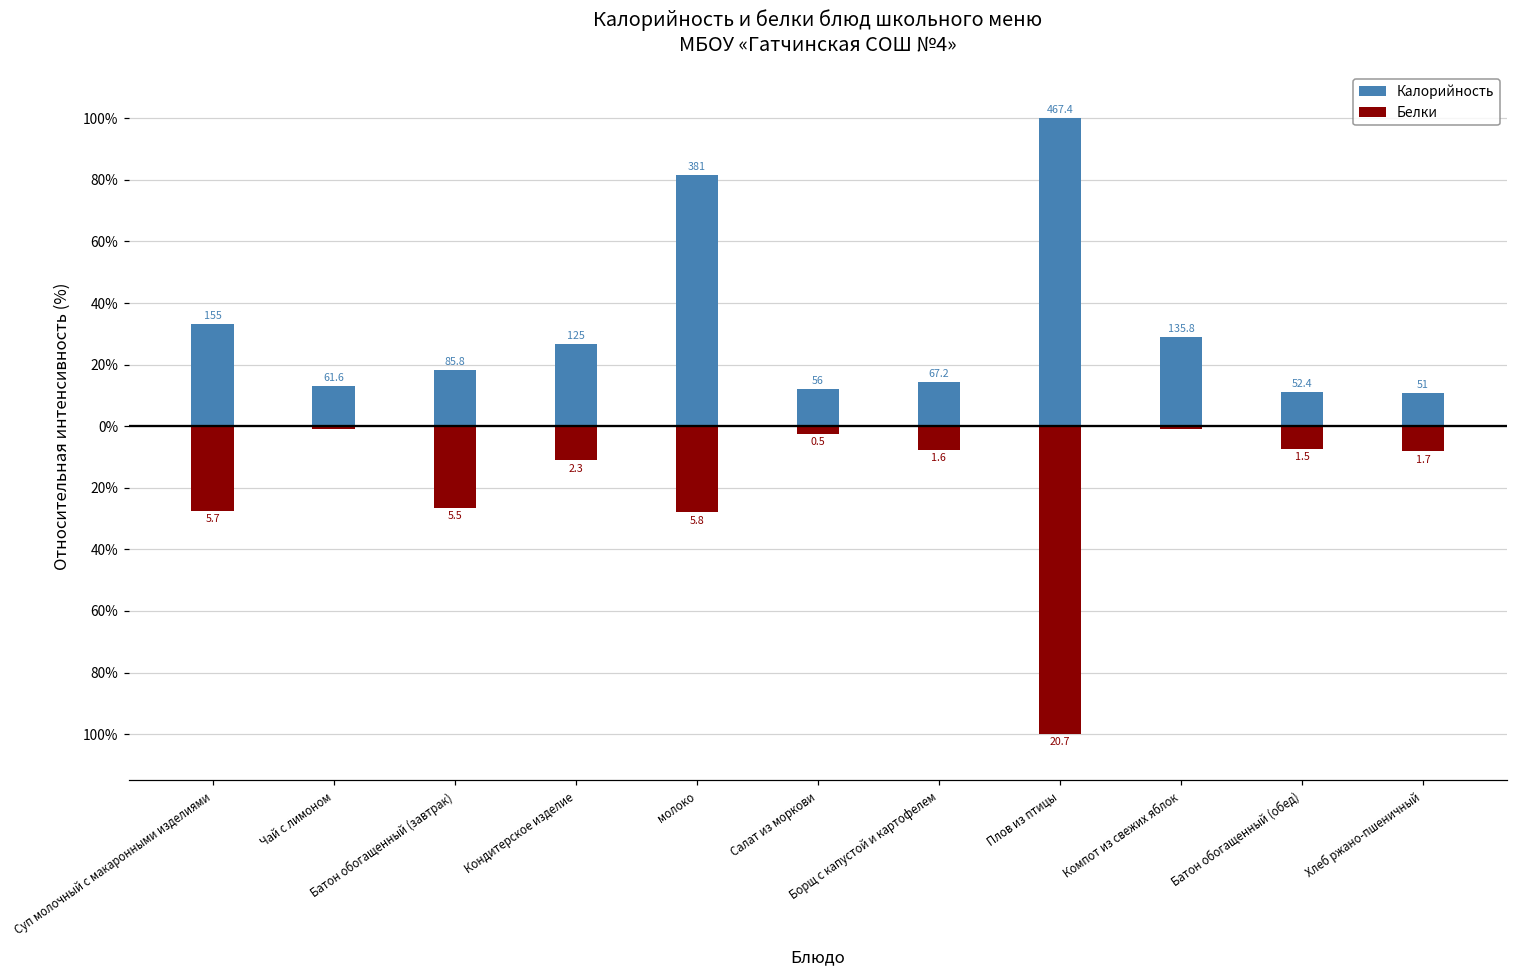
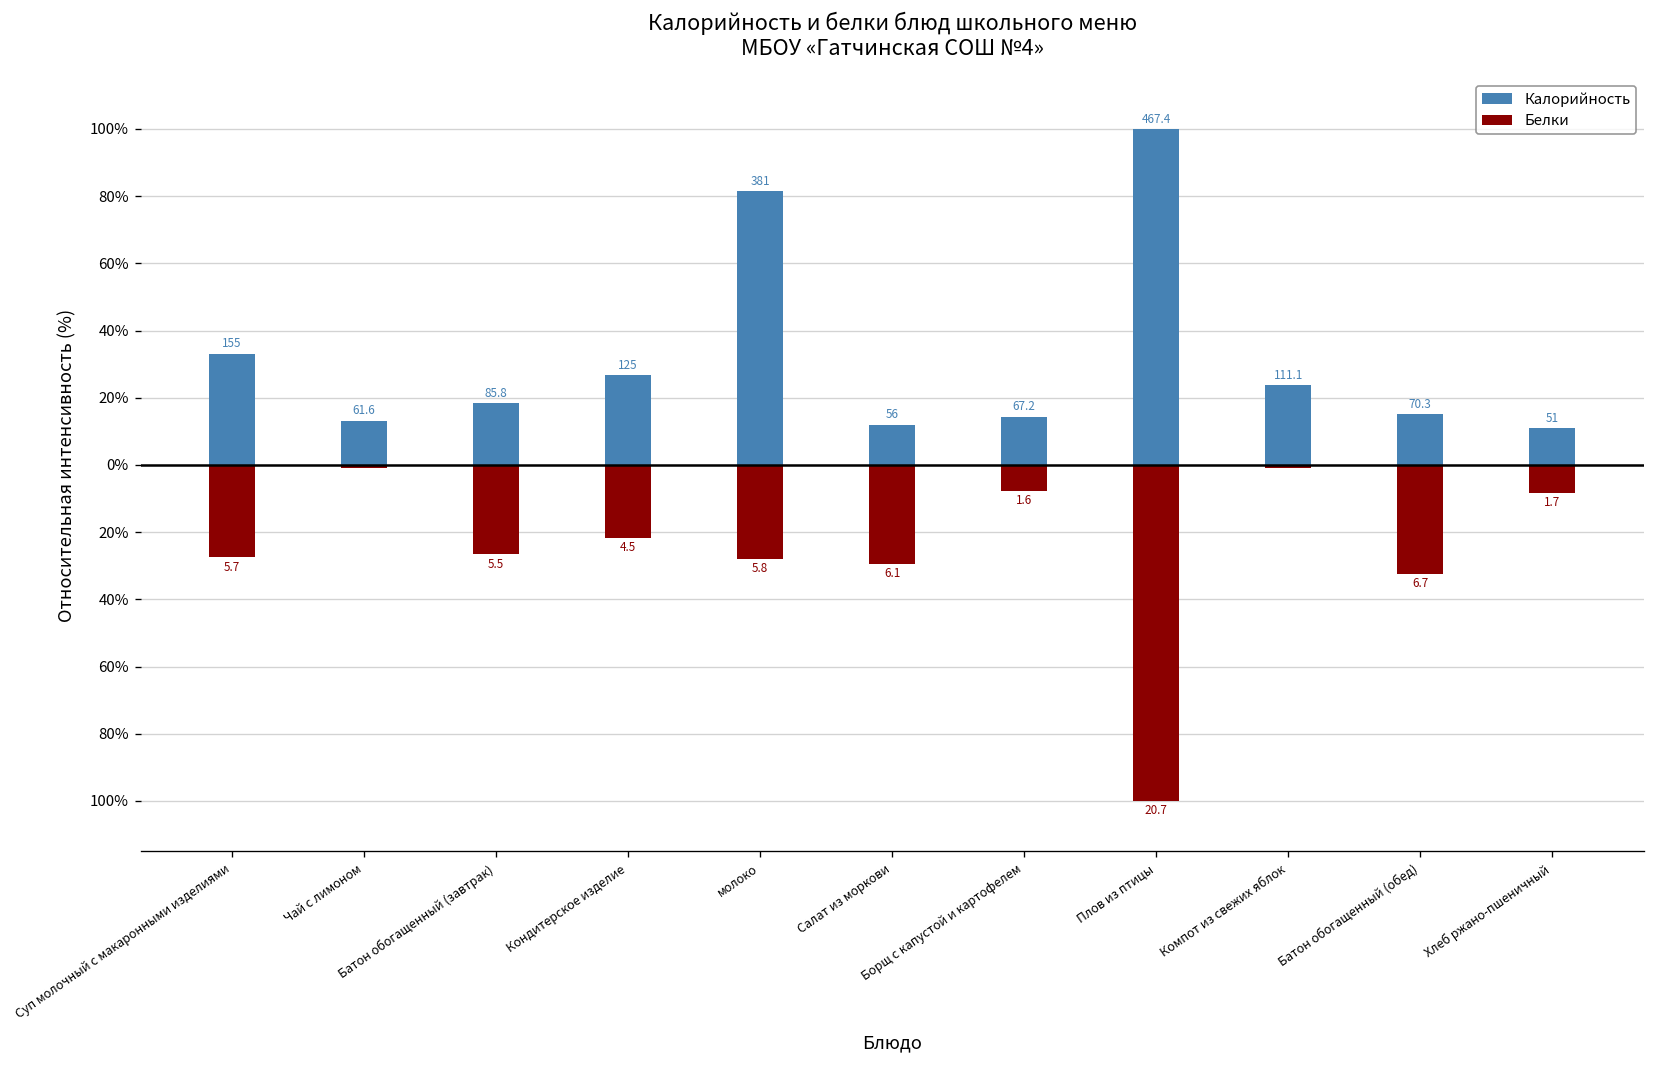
Белки, Кондитерское изделие: 2.3 -> 4.5
Белки, Салат из моркови: 0.5 -> 6.1
Калорийность, Компот из свежих яблок: 135.8 -> 111.1
Калорийность, Батон обогащенный (обед): 52.4 -> 70.3
Белки, Батон обогащенный (обед): 1.5 -> 6.7
